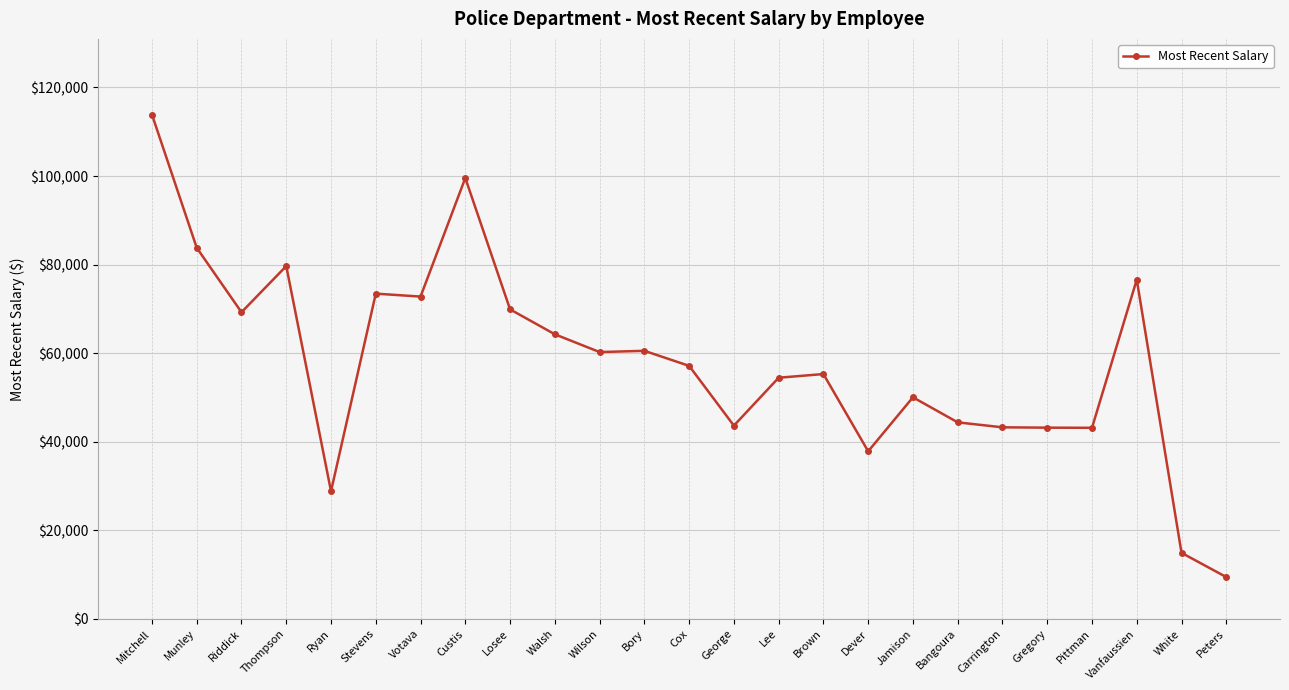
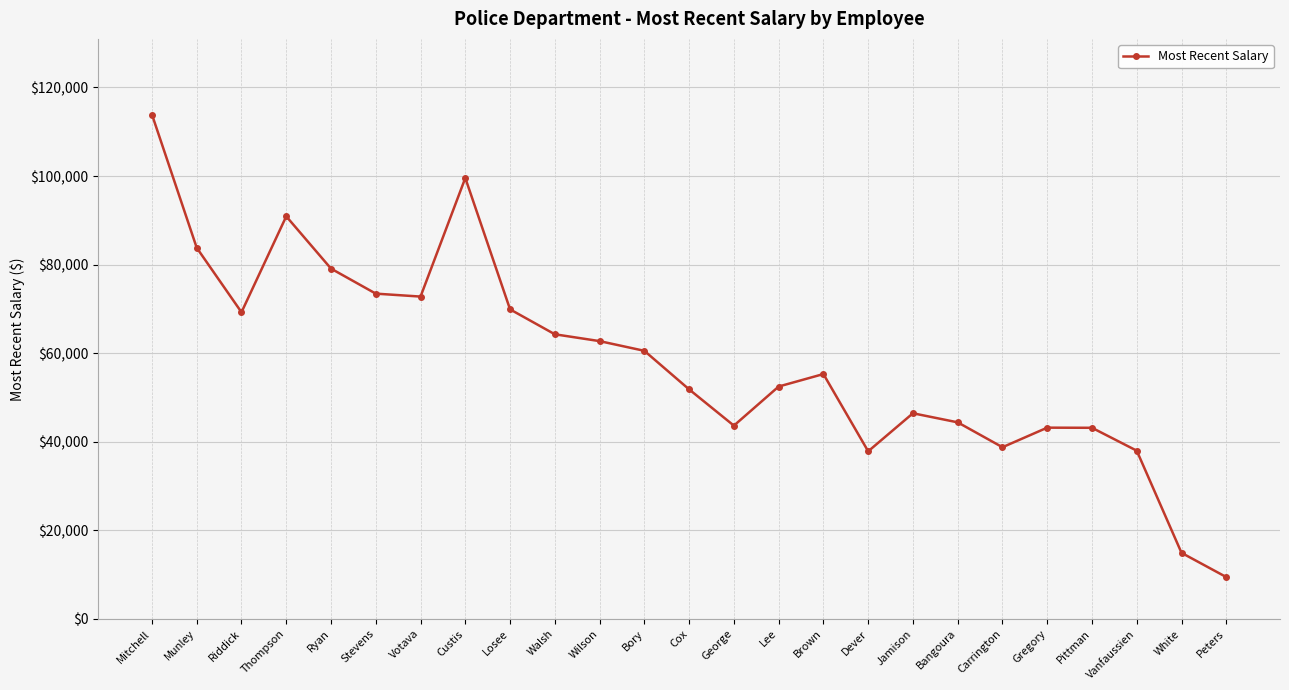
Thompson: $80,000 -> $91,000
Ryan: $29,000 -> $79,000
Wilson: $60,000 -> $63,000
Cox: $57,000 -> $52,000
Lee: $54,000 -> $52,000
Jamison: $50,000 -> $46,000
Carrington: $43,000 -> $39,000
Vanfaussien: $77,000 -> $38,000
